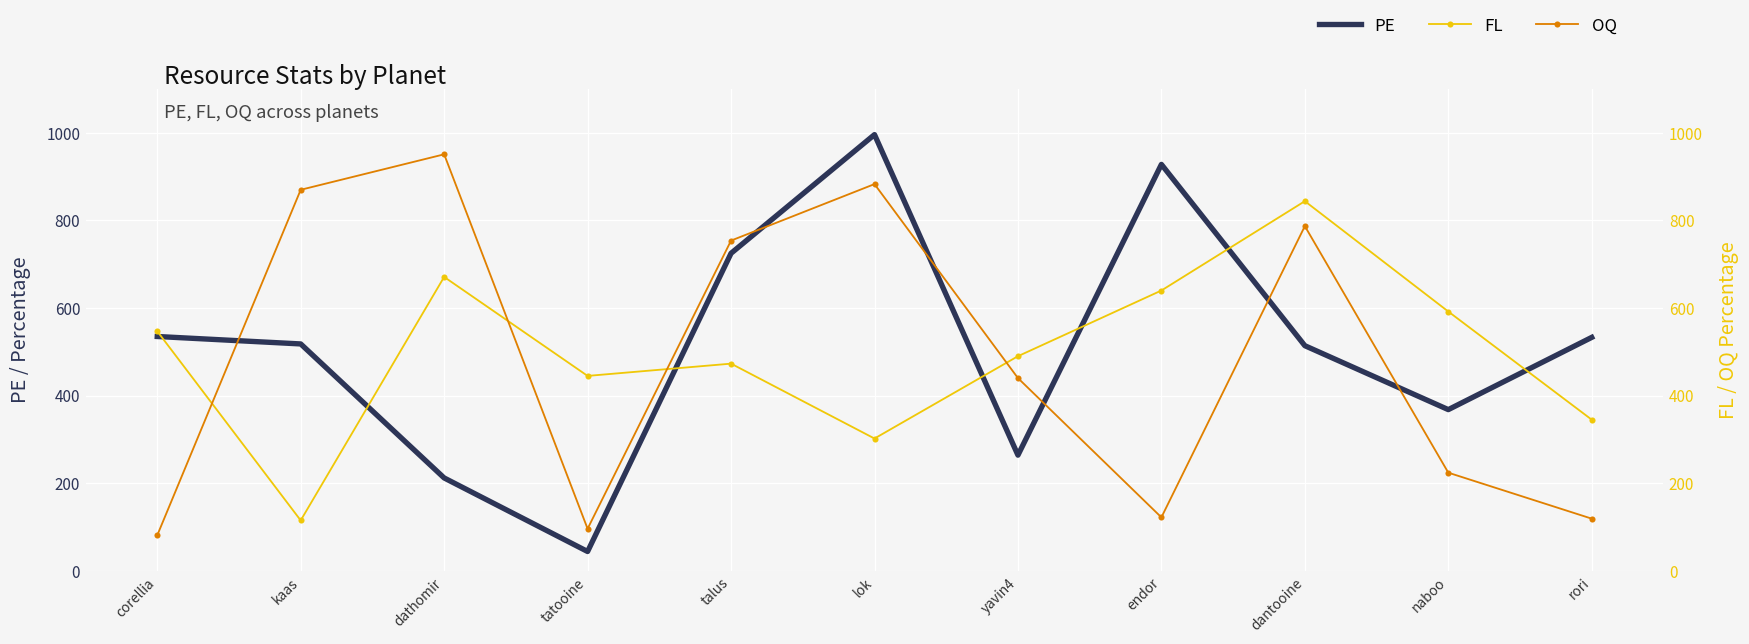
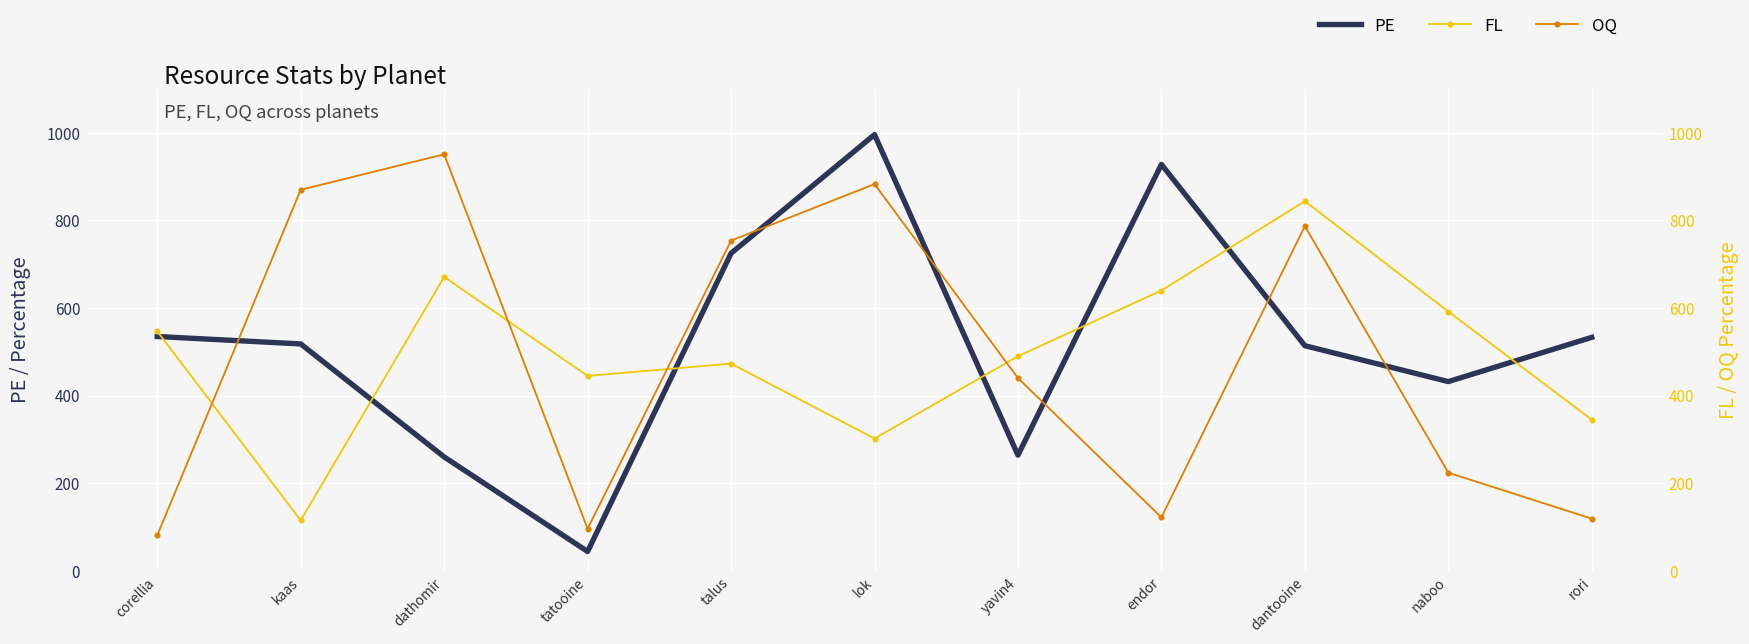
PE, dathomir: 210 -> 260
PE, naboo: 370 -> 430
